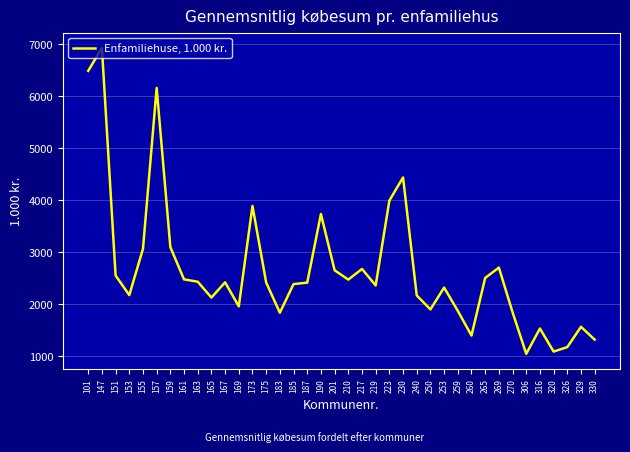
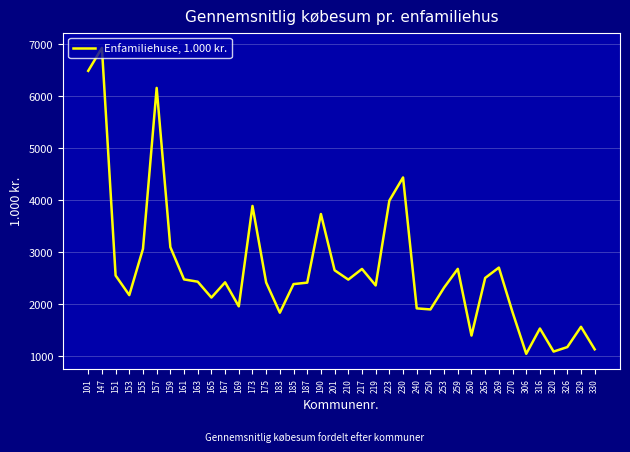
240: 2200 -> 1900
259: 1900 -> 2700
330: 1300 -> 1100
